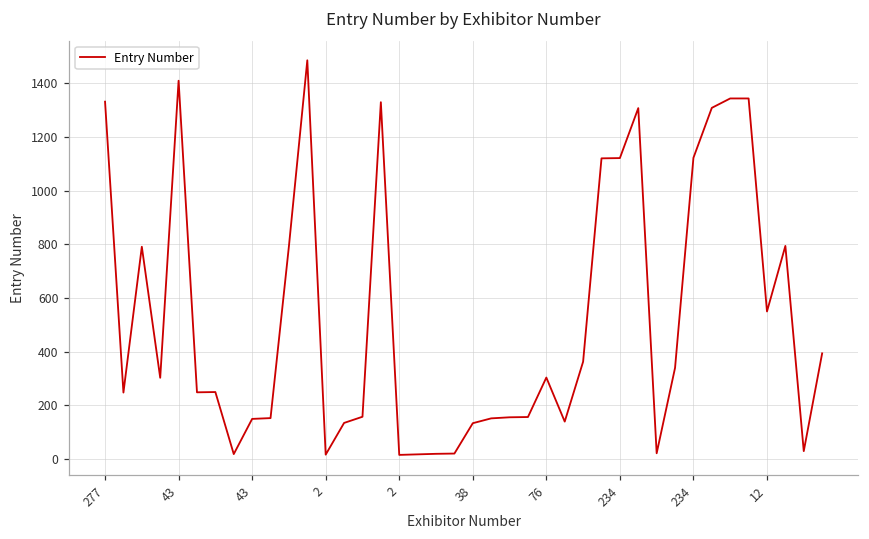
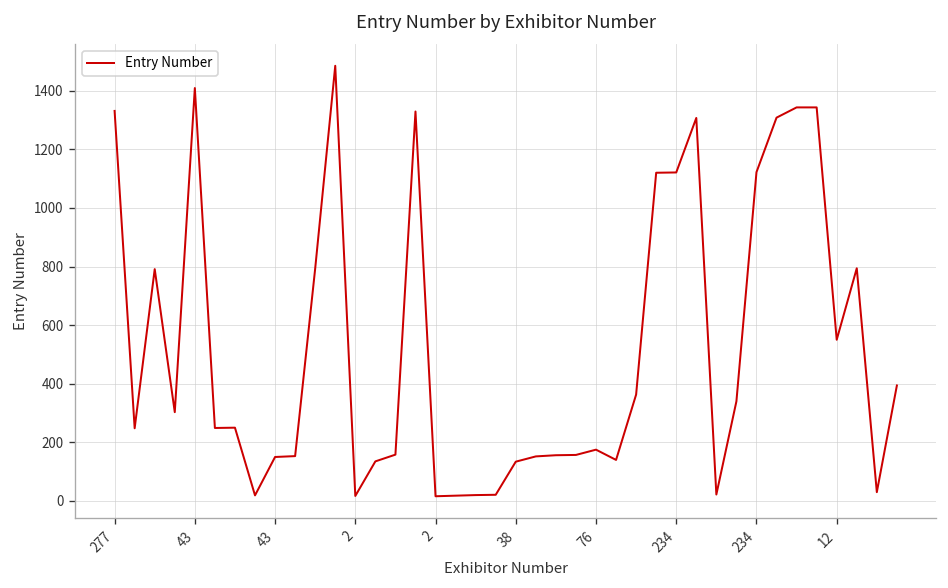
76: 300 -> 180
